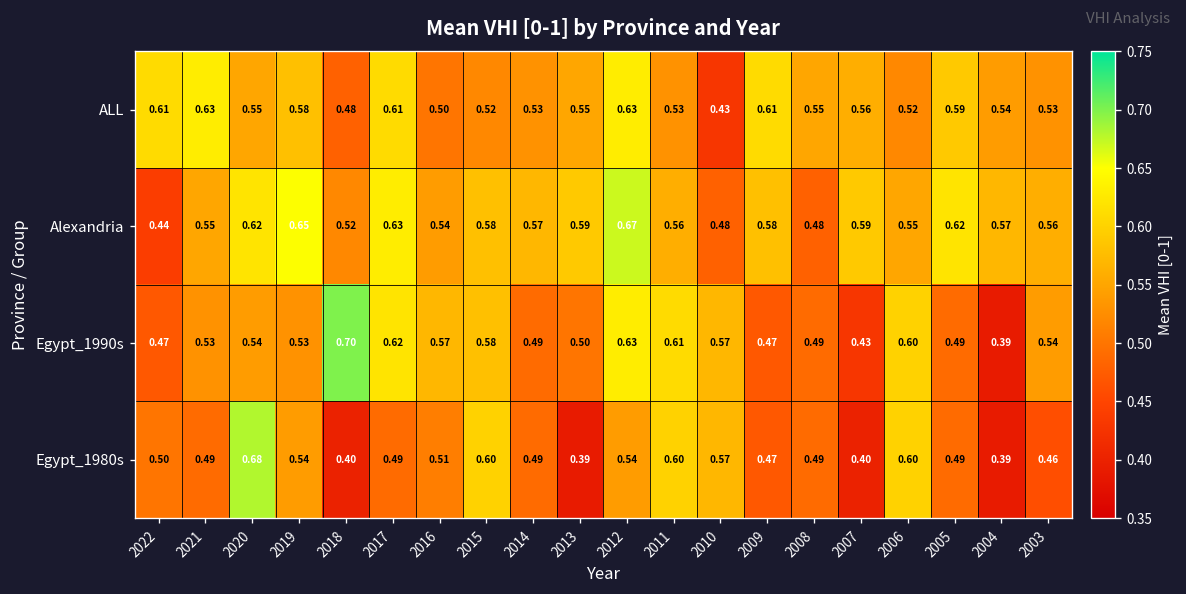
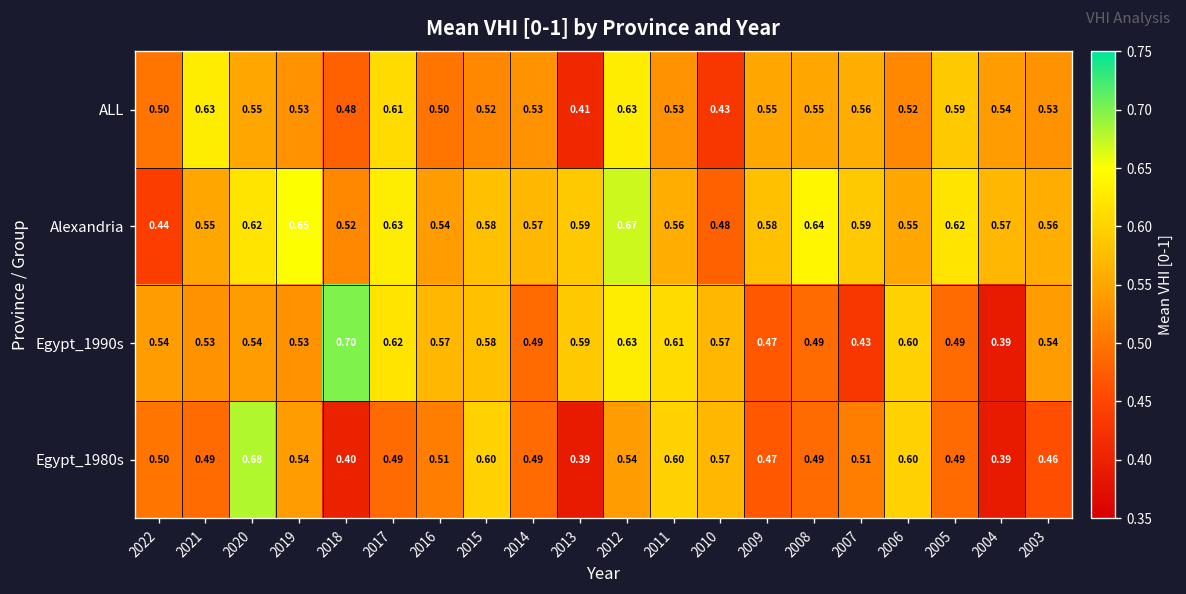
ALL, 2022: 0.61 -> 0.50
ALL, 2019: 0.58 -> 0.53
ALL, 2013: 0.55 -> 0.41
ALL, 2009: 0.61 -> 0.55
Alexandria, 2008: 0.48 -> 0.64
Egypt_1990s, 2022: 0.47 -> 0.54
Egypt_1990s, 2013: 0.50 -> 0.59
Egypt_1980s, 2007: 0.40 -> 0.51
